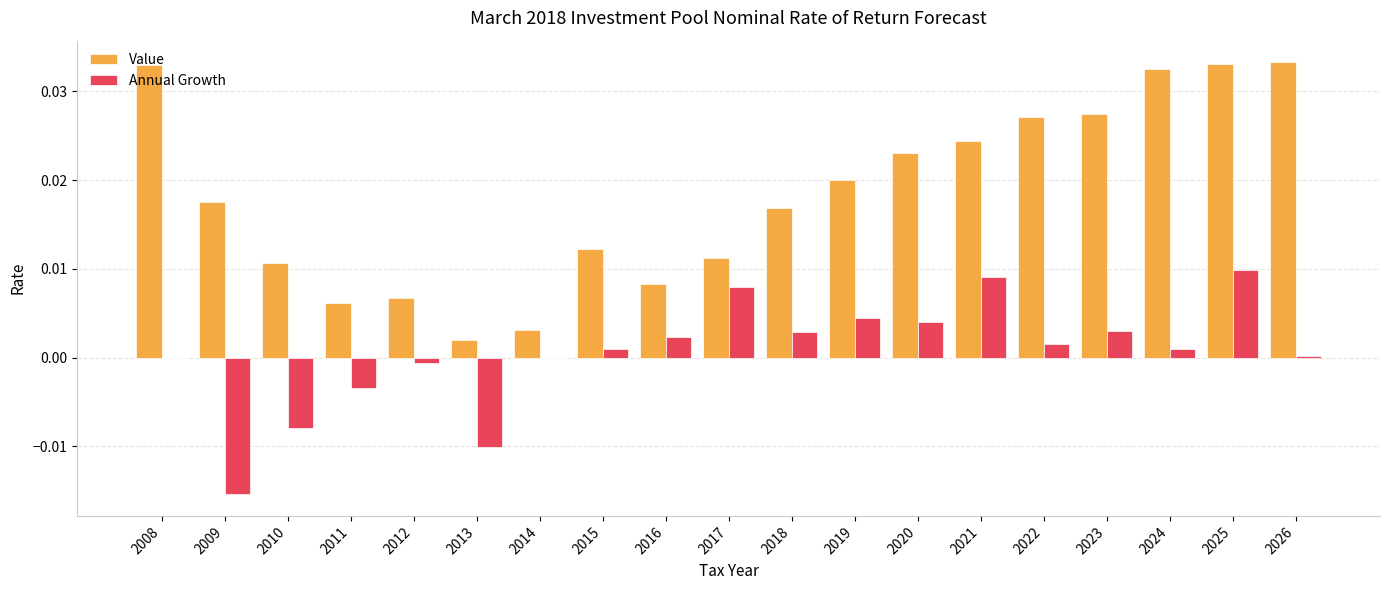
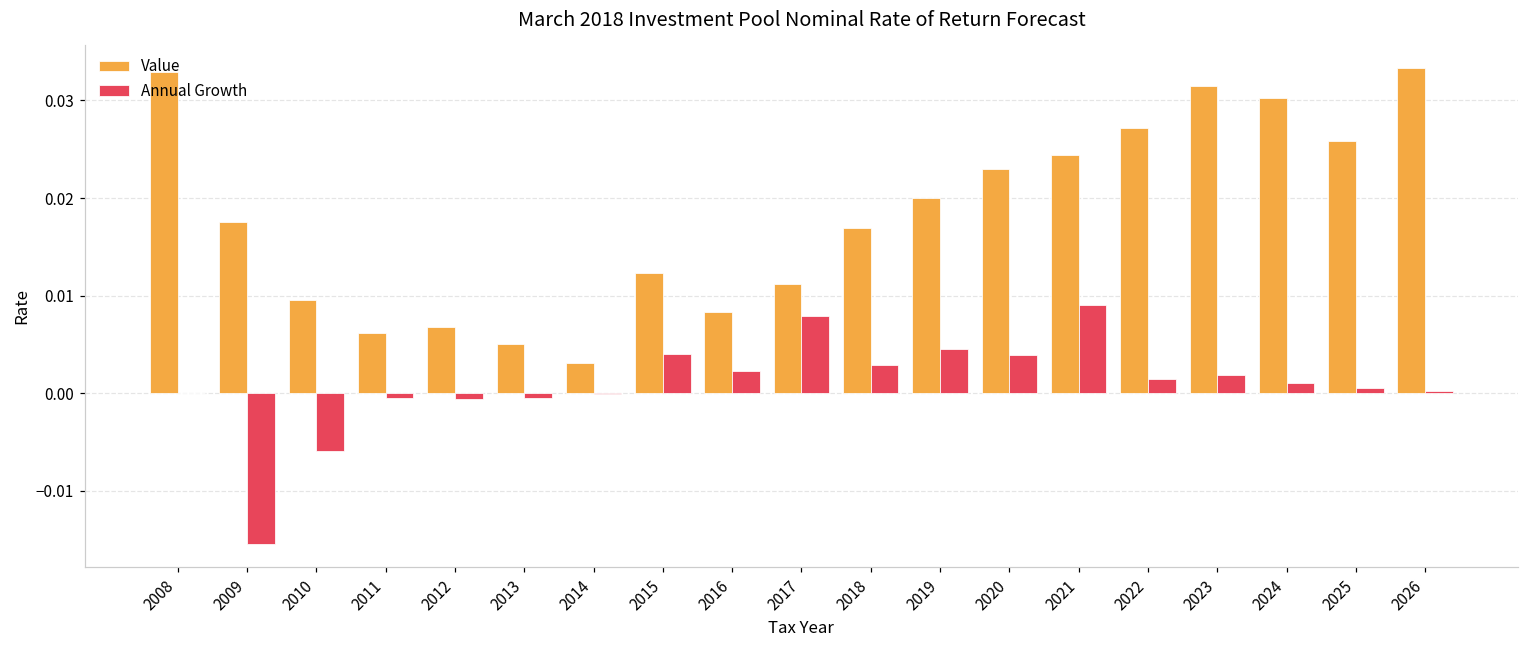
Value, 2010: 0.011 -> 0.010
Annual Growth, 2010: -0.008 -> -0.006
Annual Growth, 2011: -0.003 -> 0.000
Value, 2013: 0.002 -> 0.005
Annual Growth, 2013: -0.010 -> 0.000
Annual Growth, 2015: 0.001 -> 0.004
Value, 2023: 0.027 -> 0.031
Annual Growth, 2023: 0.003 -> 0.002
Value, 2024: 0.032 -> 0.030
Value, 2025: 0.033 -> 0.026
Annual Growth, 2025: 0.010 -> 0.001
